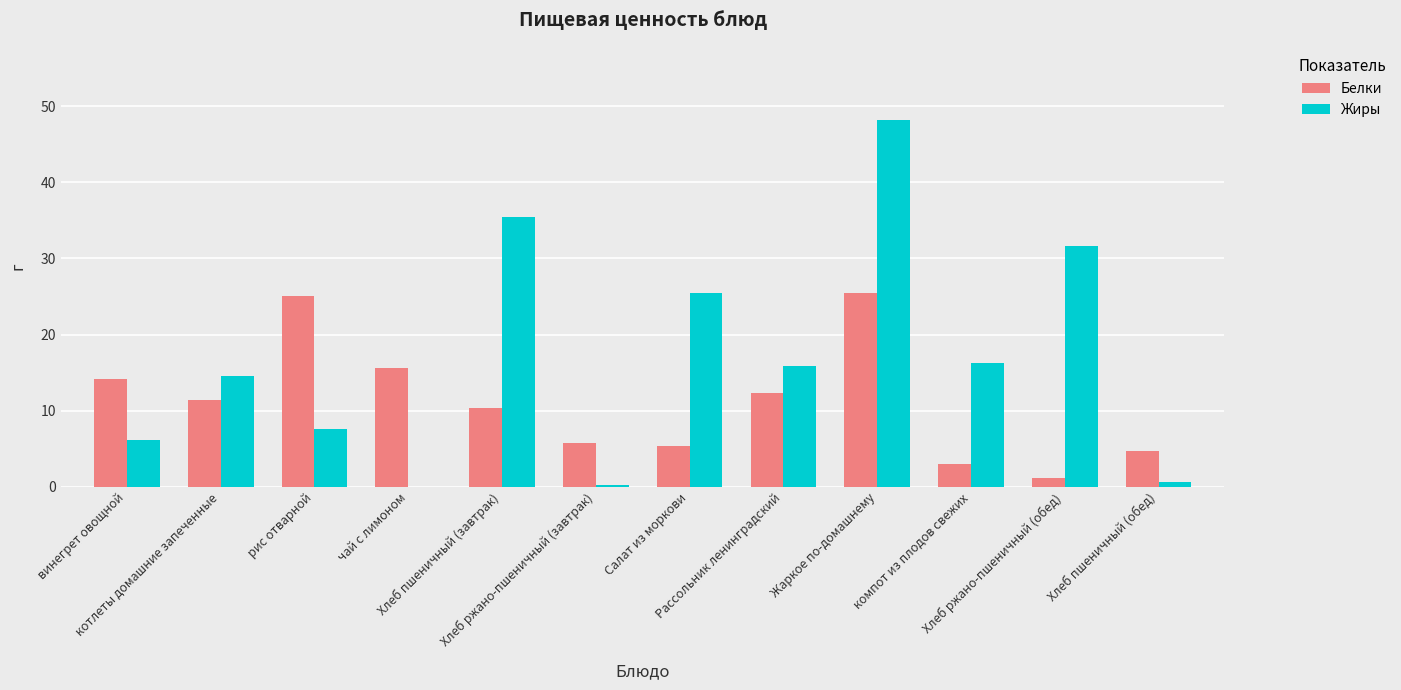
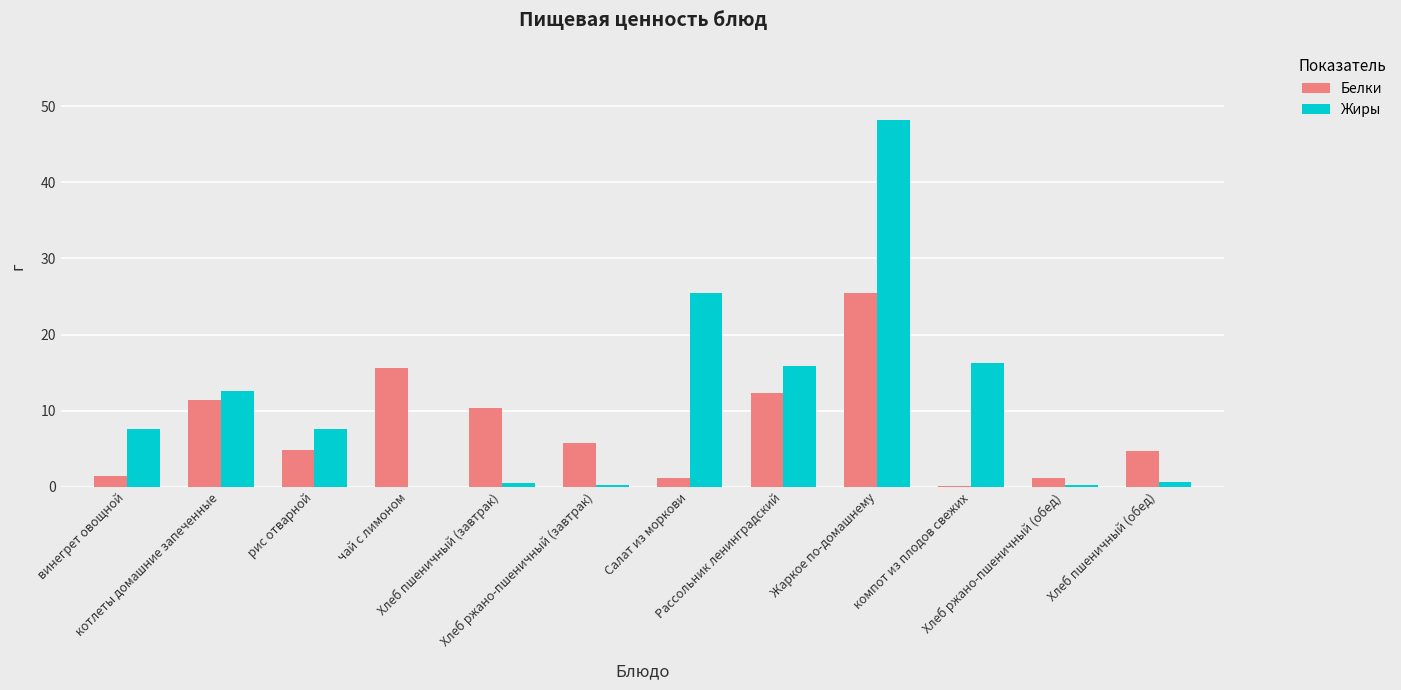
Белки, винегрет овощной: 14 -> 1
Жиры, винегрет овощной: 6 -> 8
Жиры, котлеты домашние запеченные: 15 -> 13
Белки, рис отварной: 25 -> 5
Жиры, Хлеб пшеничный (завтрак): 36 -> 1
Белки, Салат из моркови: 5 -> 1
Белки, компот из плодов свежих: 3 -> 0
Жиры, Хлеб ржано-пшеничный (обед): 32 -> 0
